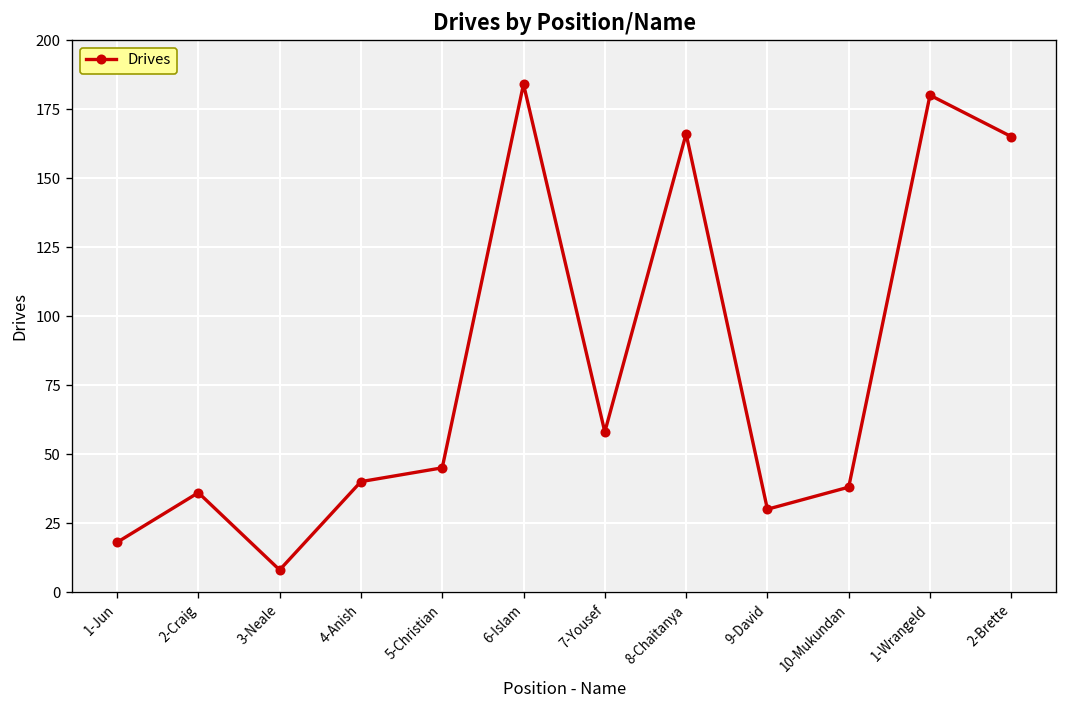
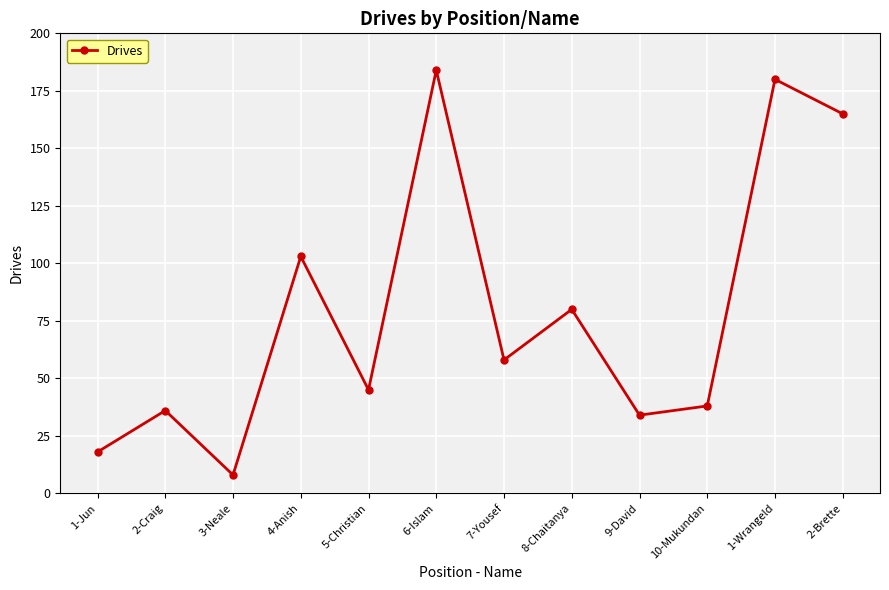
4-Anish: 40 -> 103
8-Chaitanya: 166 -> 80
9-David: 30 -> 34
